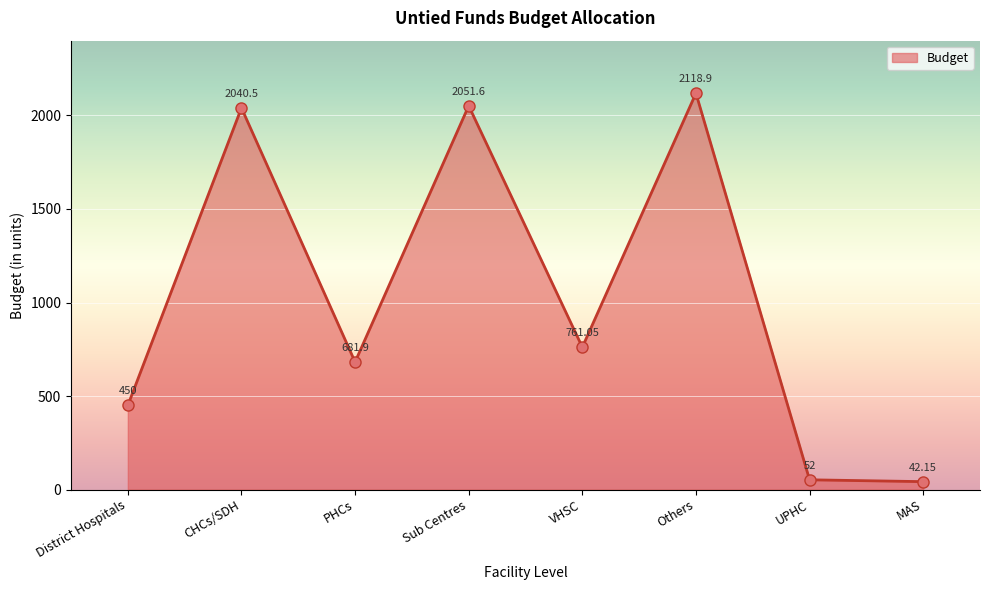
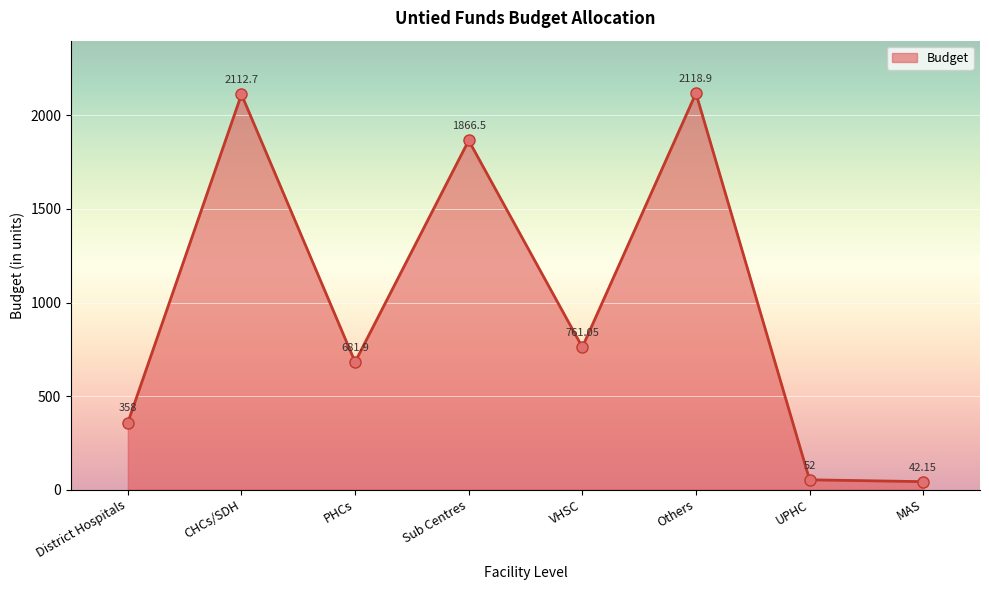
District Hospitals: 450 -> 358
CHCs/SDH: 2040.5 -> 2112.7
Sub Centres: 2051.6 -> 1866.5
